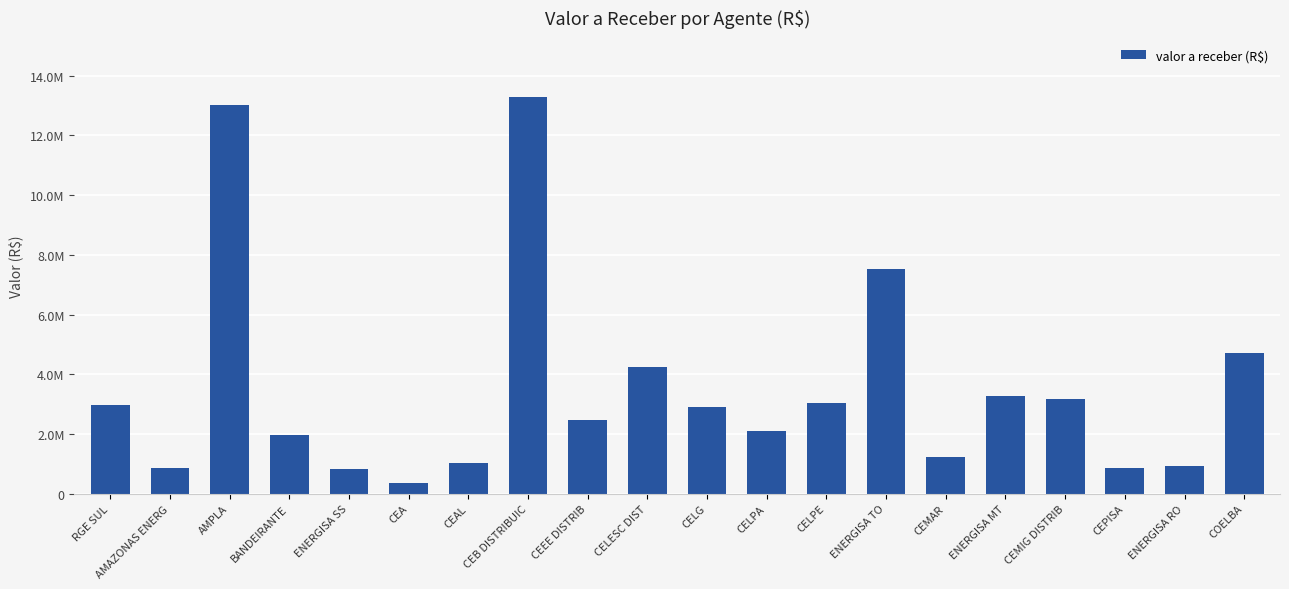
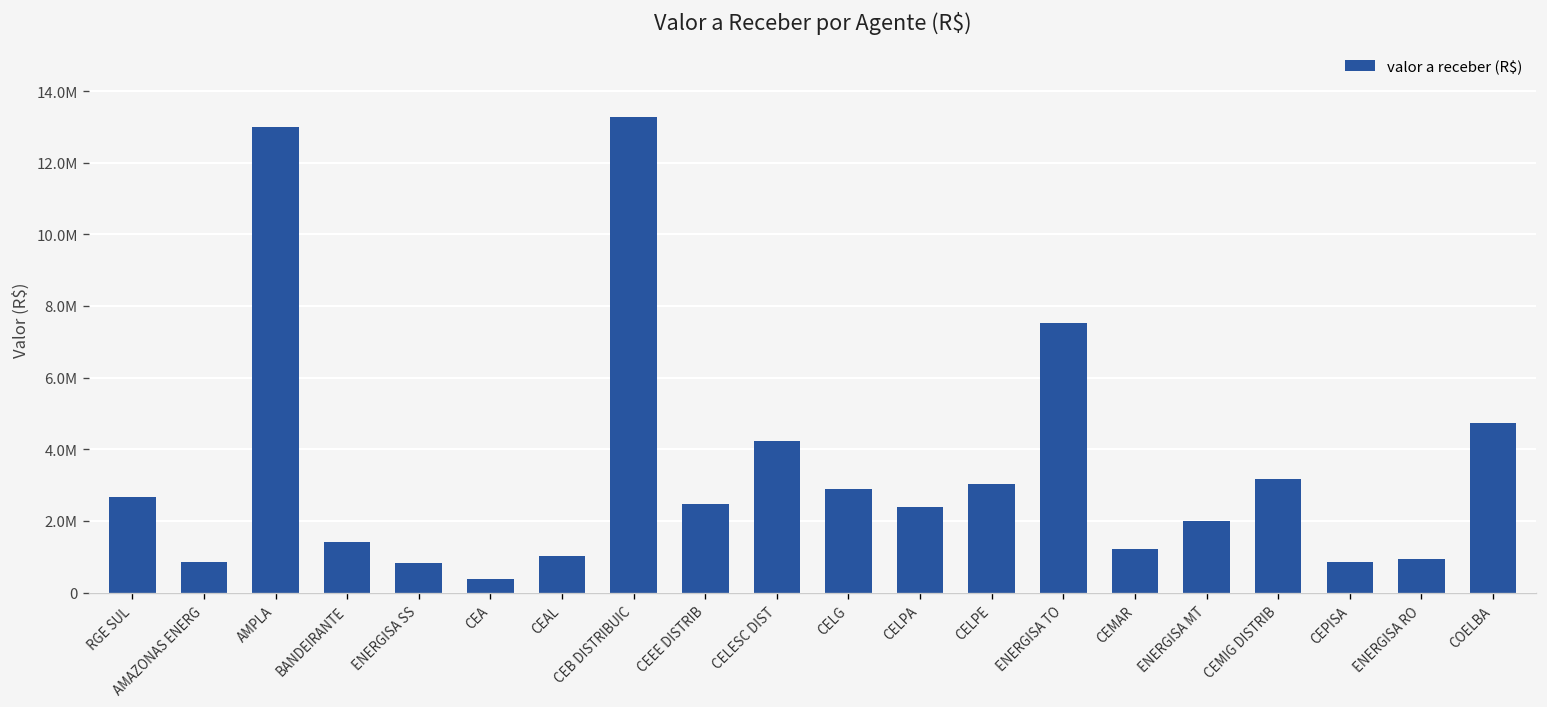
RGE SUL: 3000000 -> 2700000
BANDEIRANTE: 2000000 -> 1400000
CELPA: 2100000 -> 2400000
ENERGISA MT: 3300000 -> 2000000
